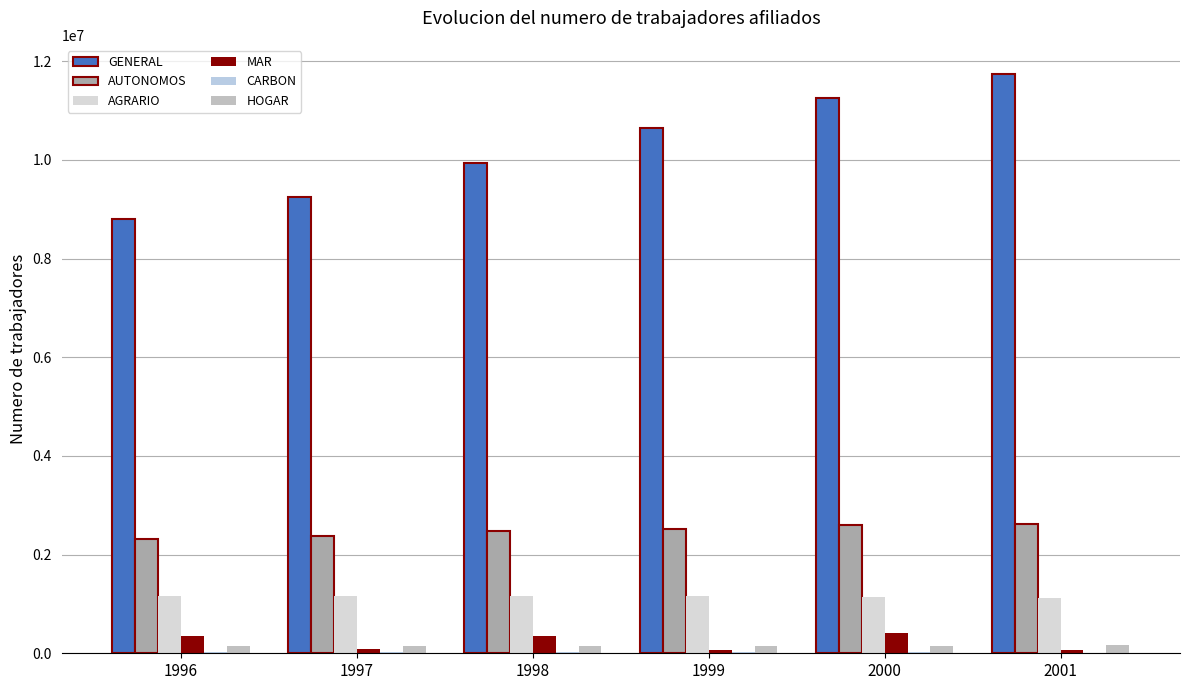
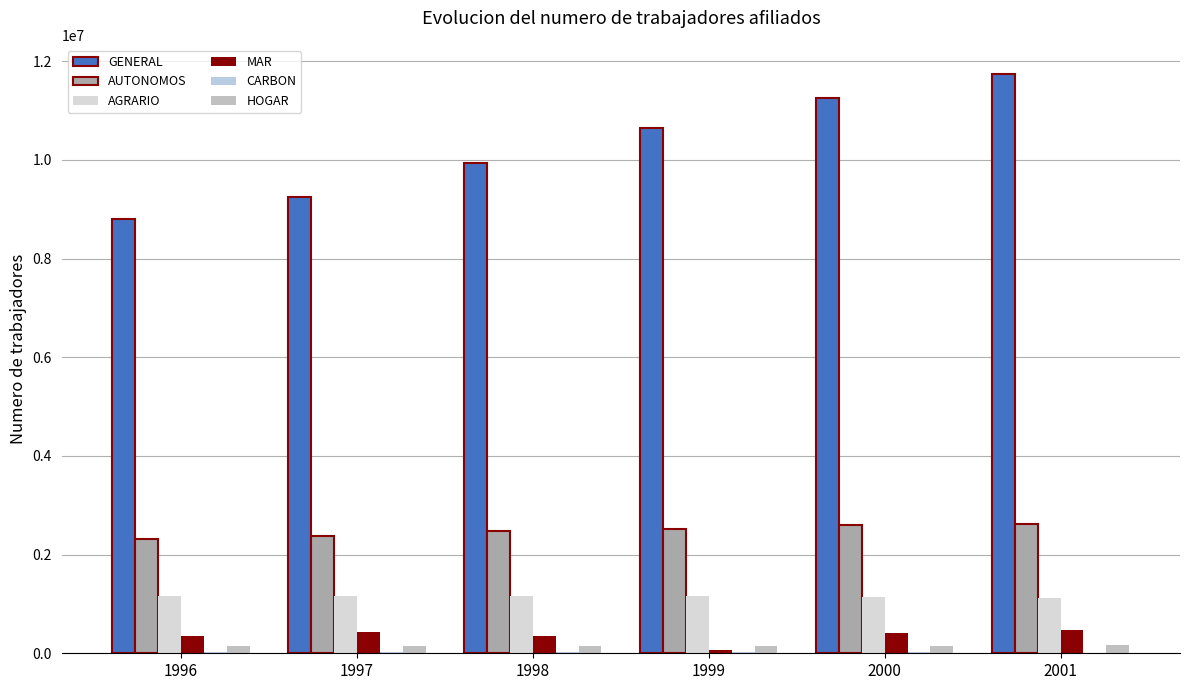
MAR, 1997: 100000 -> 400000
MAR, 2001: 100000 -> 500000
